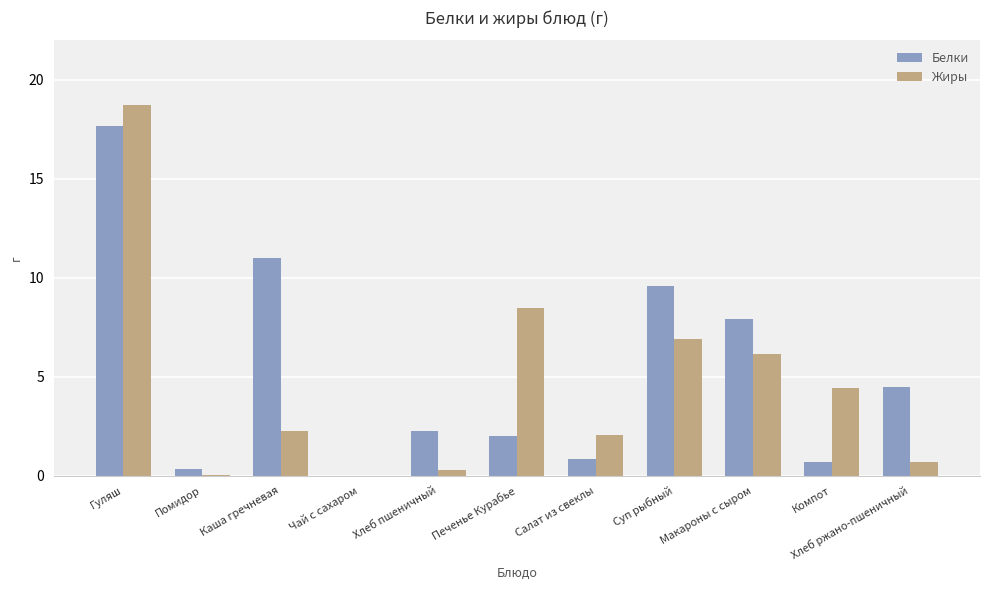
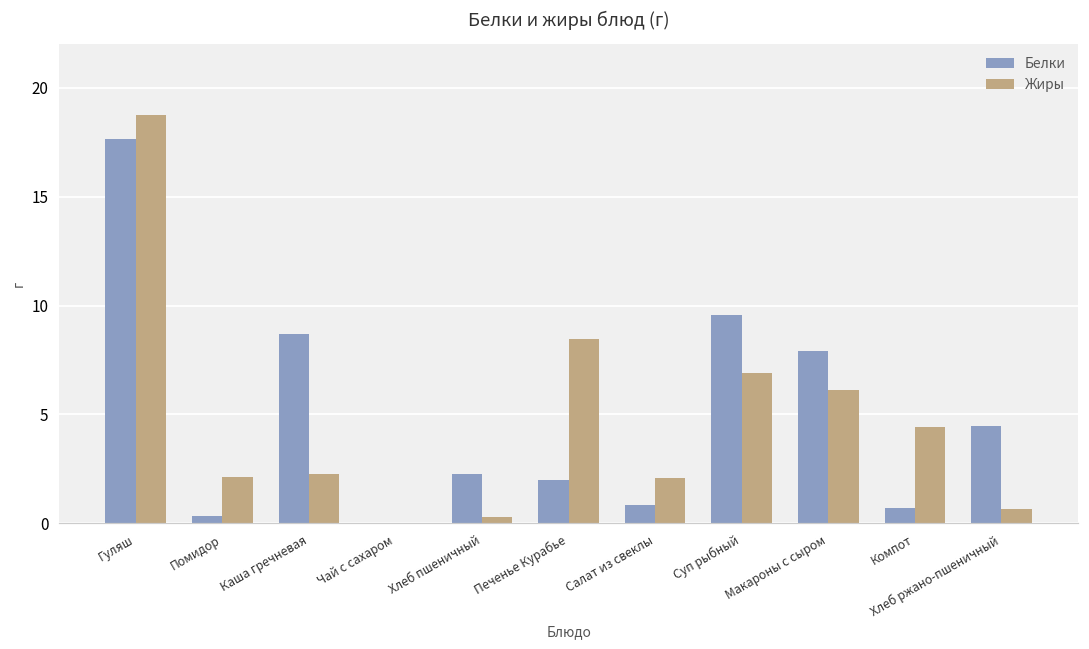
Жиры, Помидор: 0.1 -> 2.1
Белки, Каша гречневая: 11.0 -> 8.7
